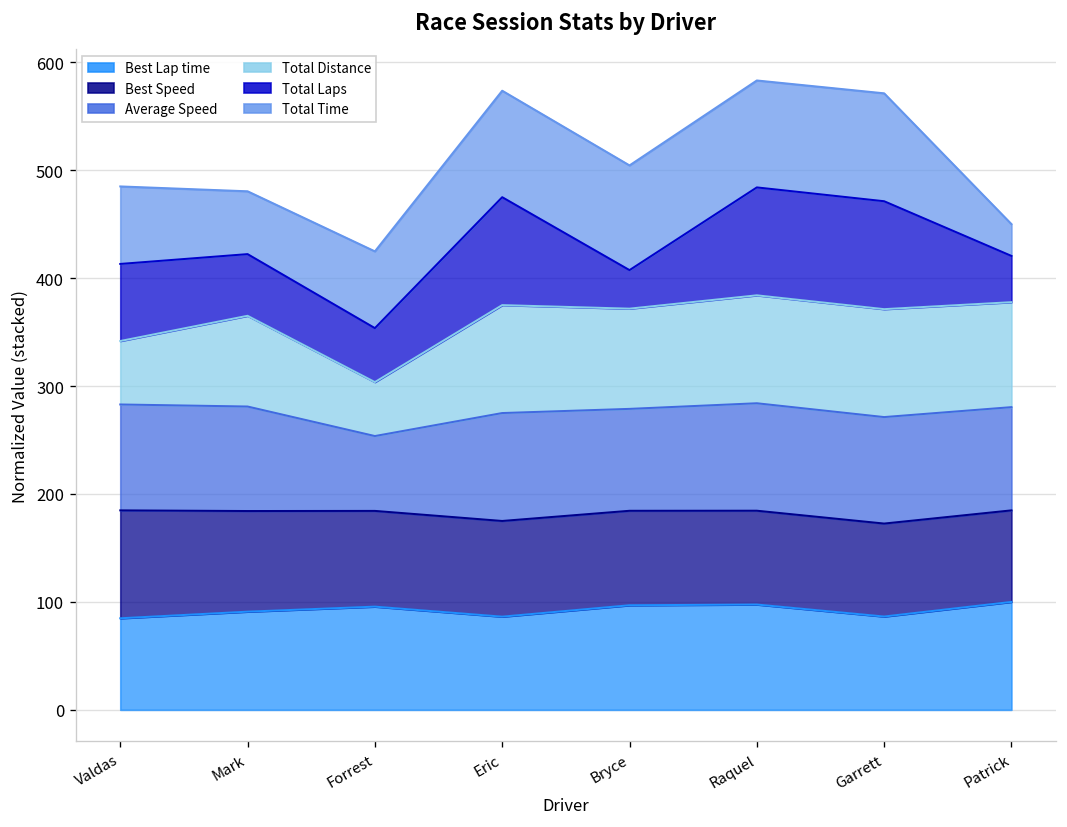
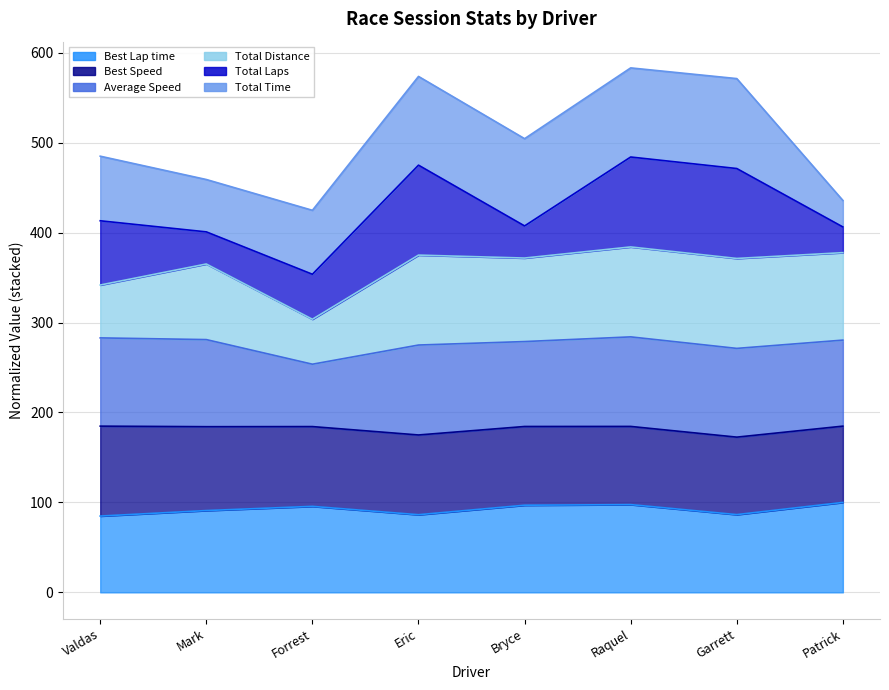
Total Laps, Mark: 60 -> 40
Total Laps, Patrick: 40 -> 30
